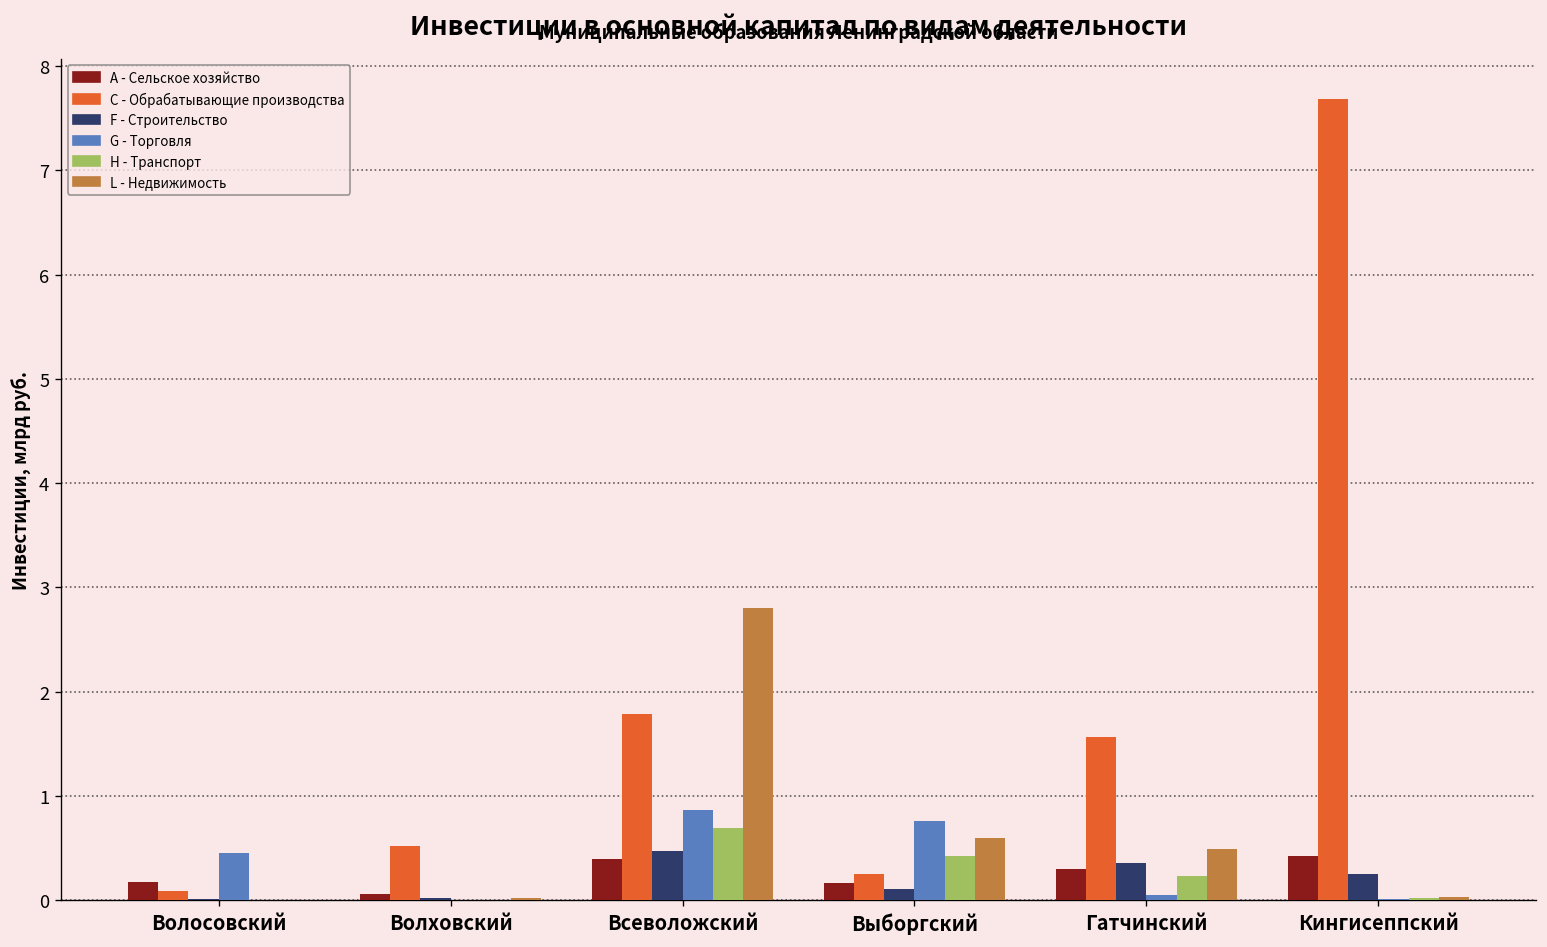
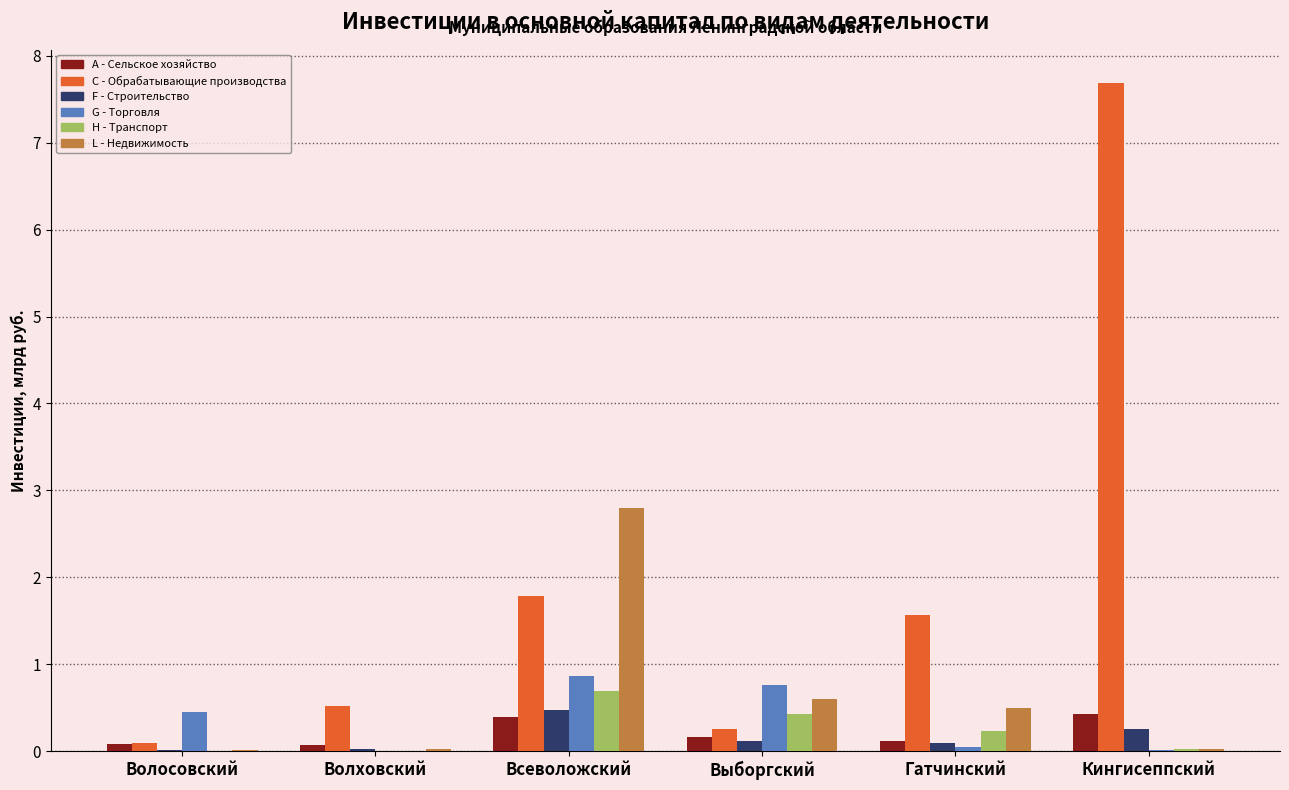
A - Сельское хозяйство, Волосовский: 0.2 -> 0.1
A - Сельское хозяйство, Гатчинский: 0.3 -> 0.1
F - Строительство, Гатчинский: 0.4 -> 0.1
